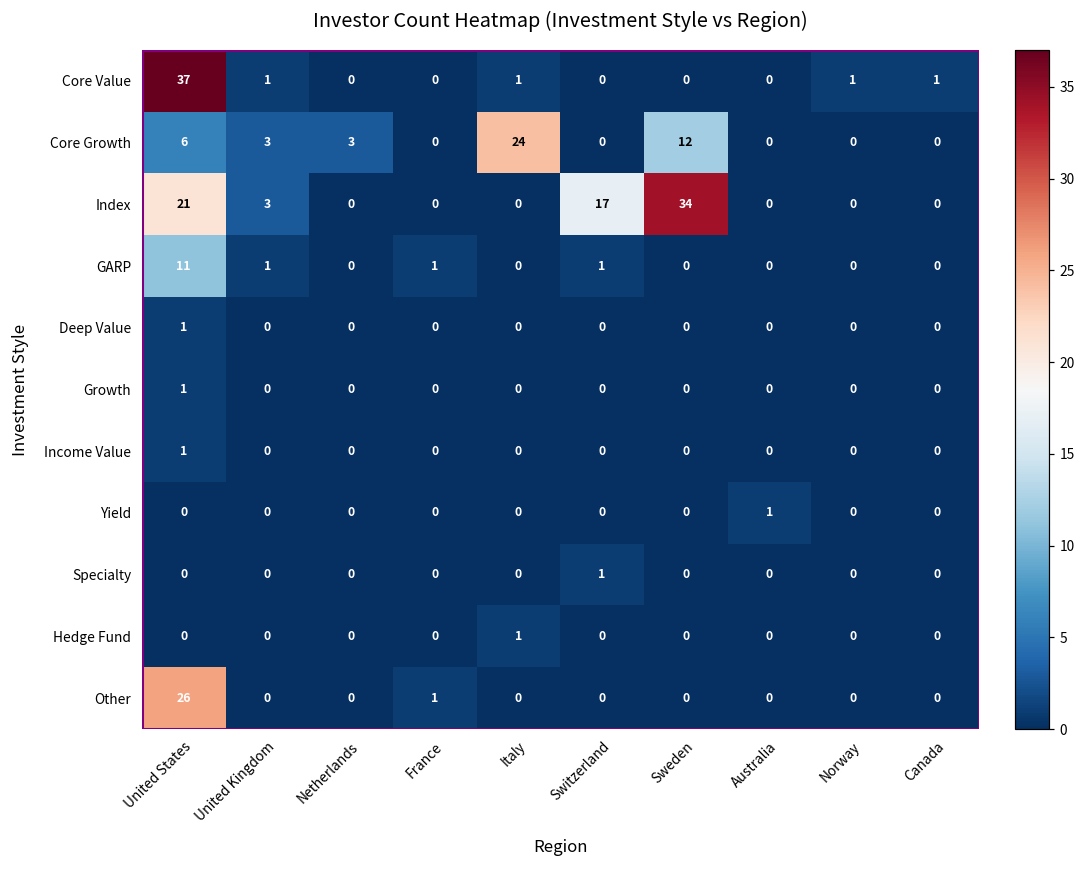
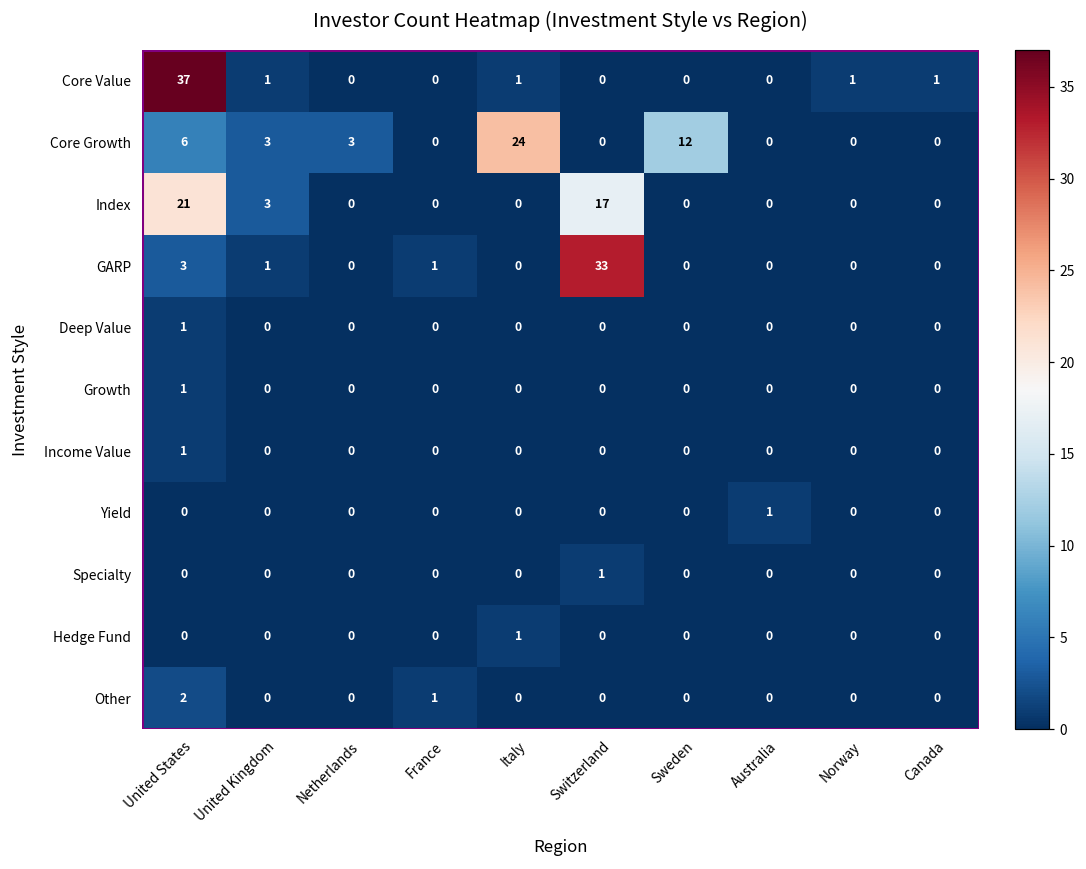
Index, Sweden: 34 -> 0
GARP, United States: 11 -> 3
GARP, Switzerland: 1 -> 33
Other, United States: 26 -> 2
